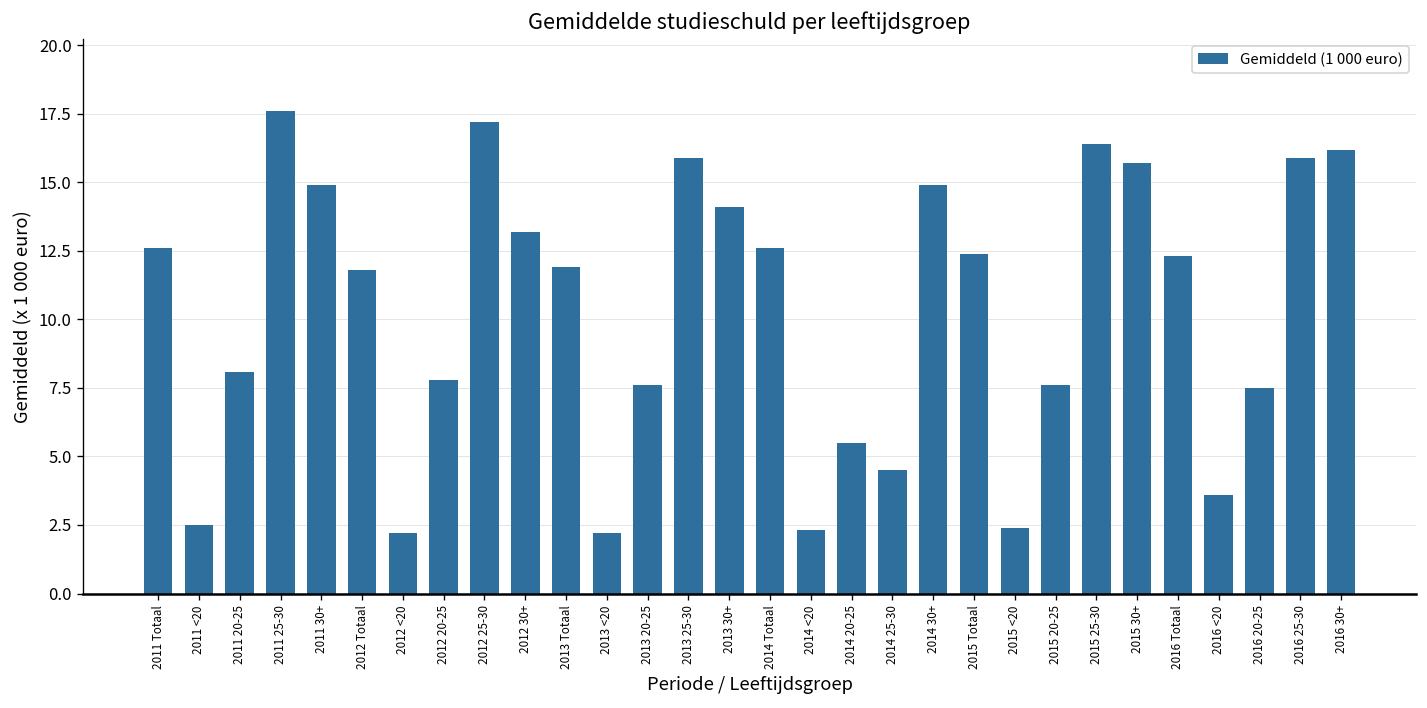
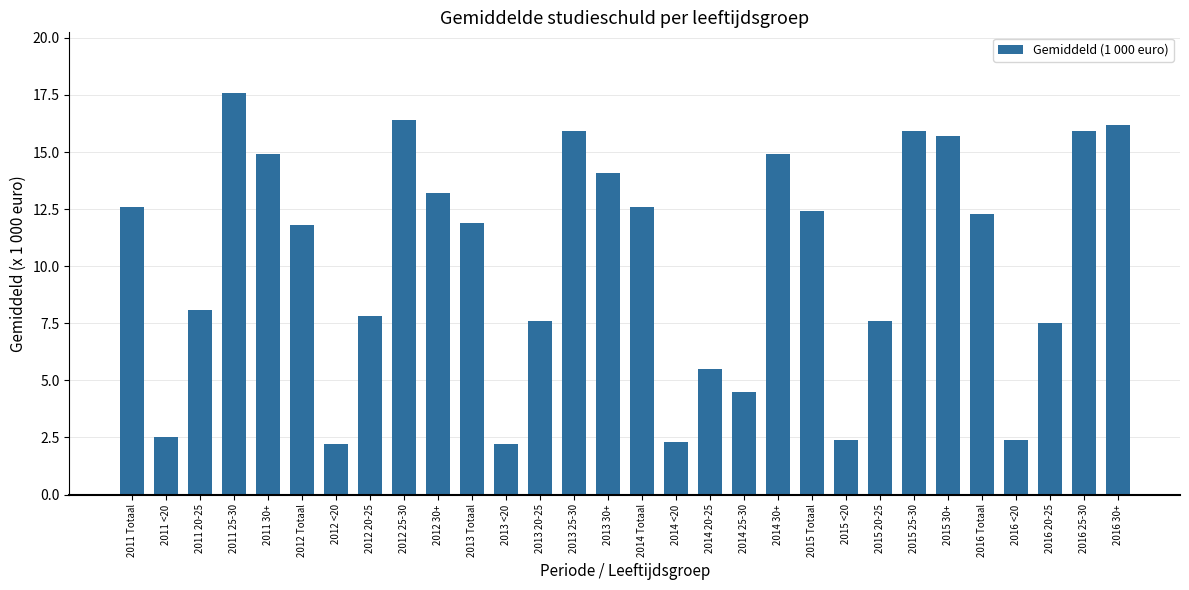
2012 25-30: 17.2 -> 16.4
2015 25-30: 16.4 -> 15.9
2016 <20: 3.6 -> 2.4
